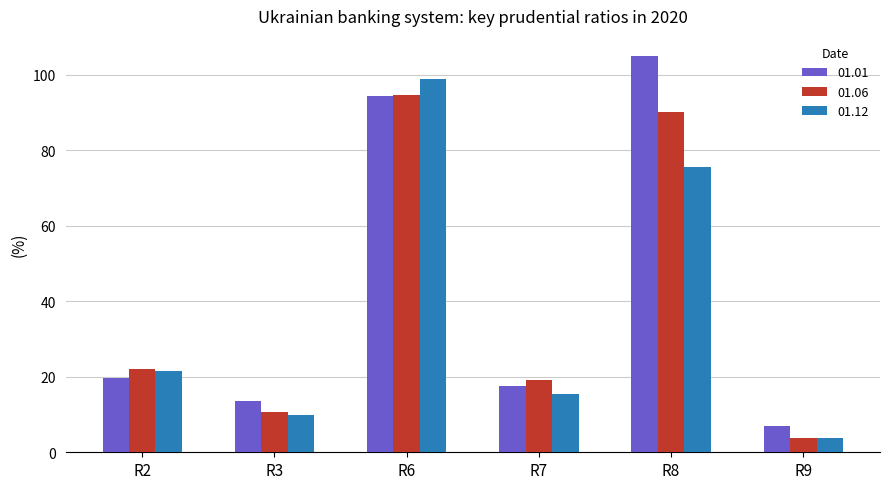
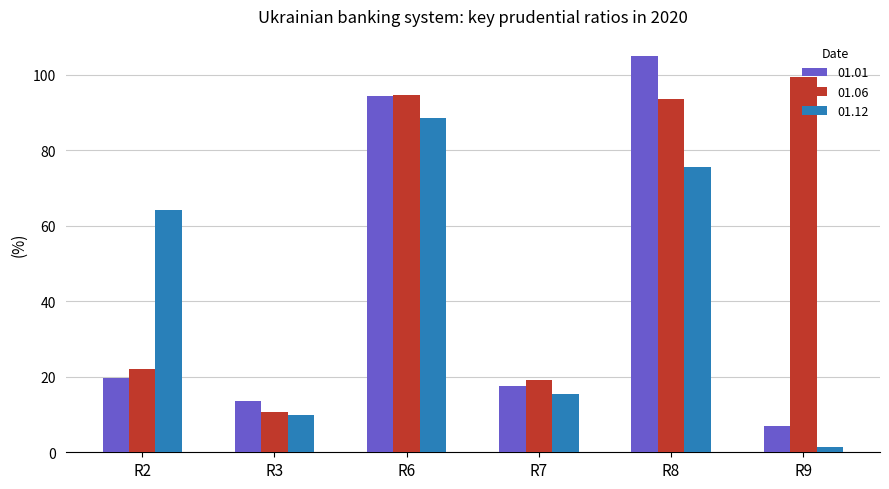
01.12, R2: 22 -> 64
01.12, R6: 99 -> 89
01.06, R8: 90 -> 94
01.06, R9: 4 -> 99
01.12, R9: 4 -> 2
